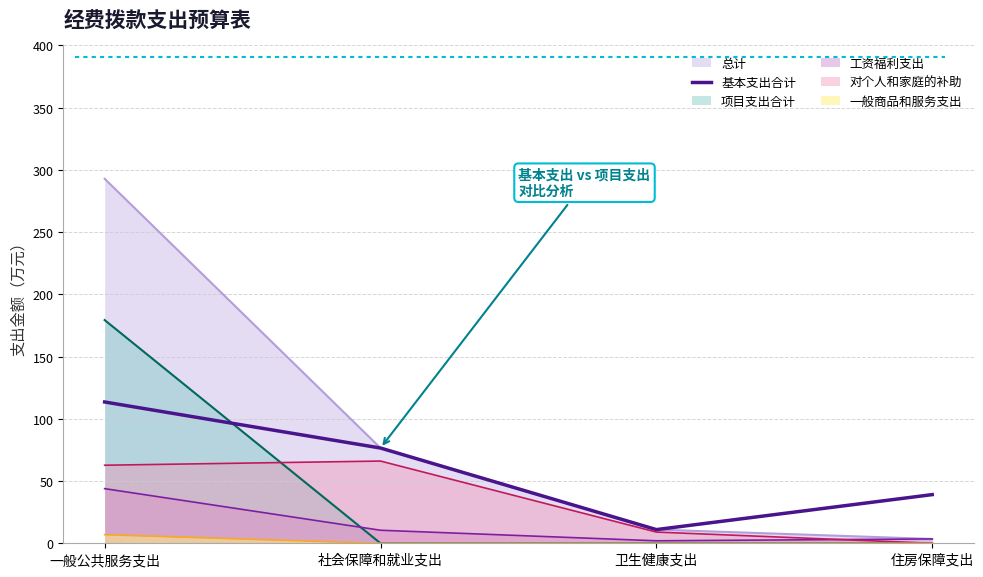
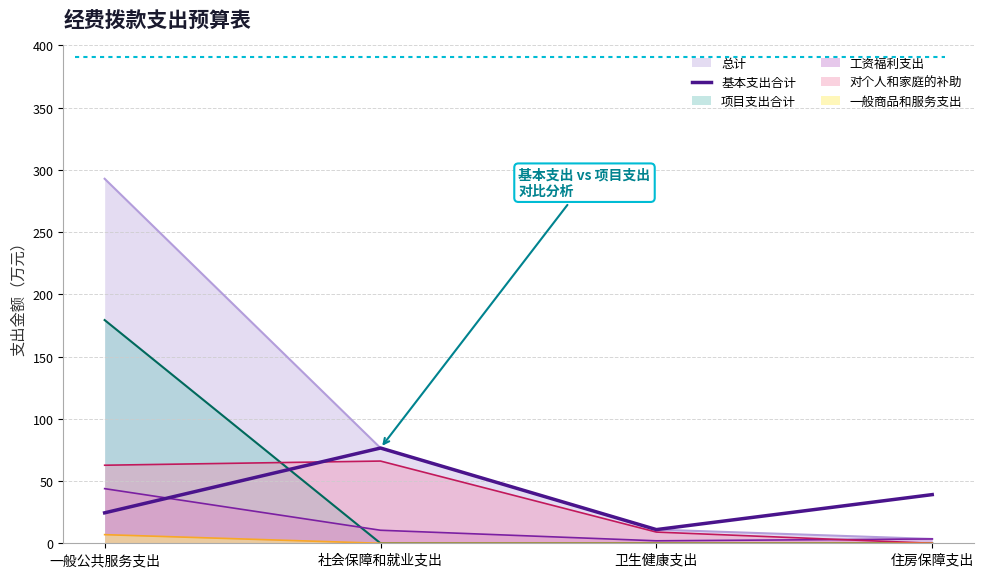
基本支出合计, 一般公共服务支出: 114 -> 24
